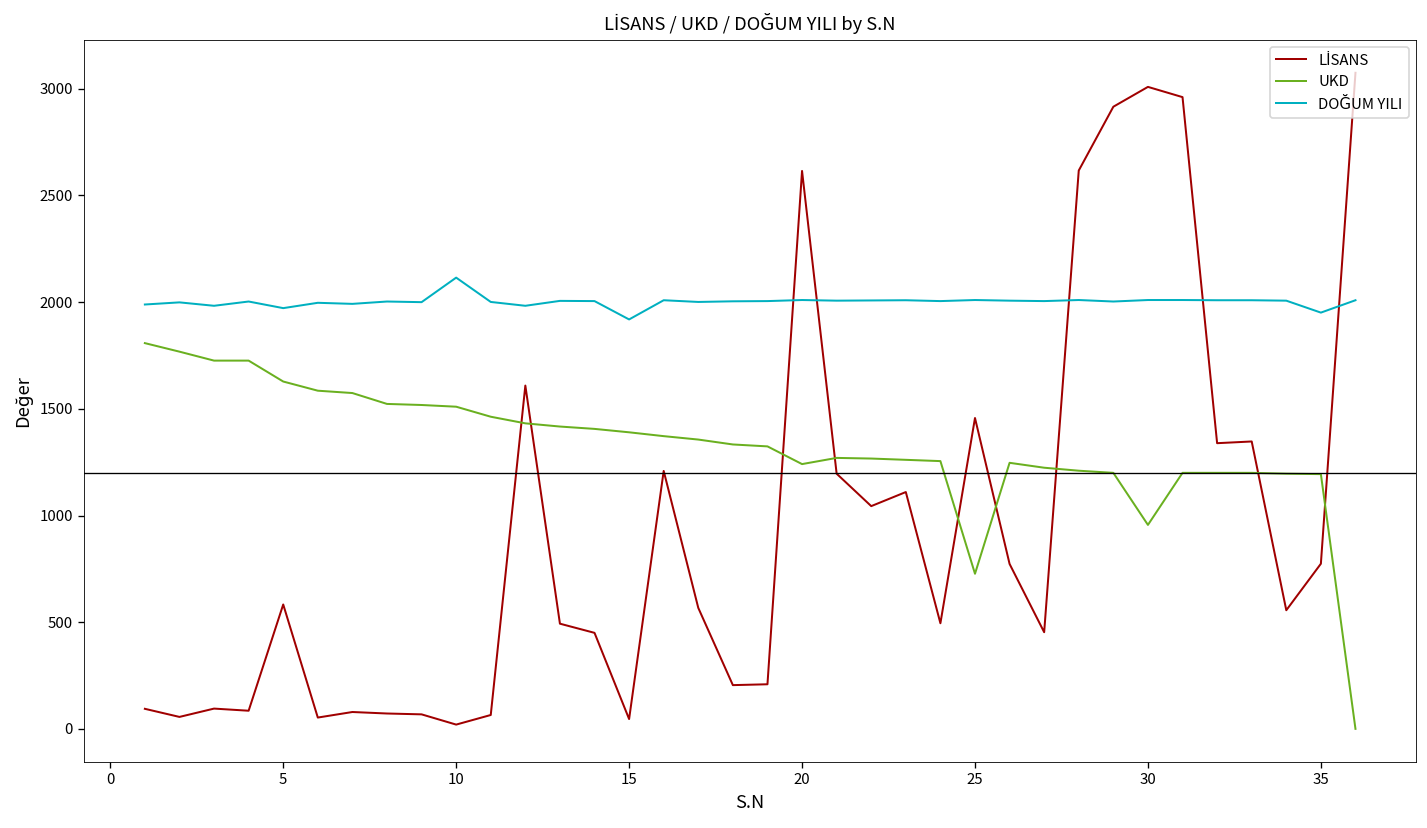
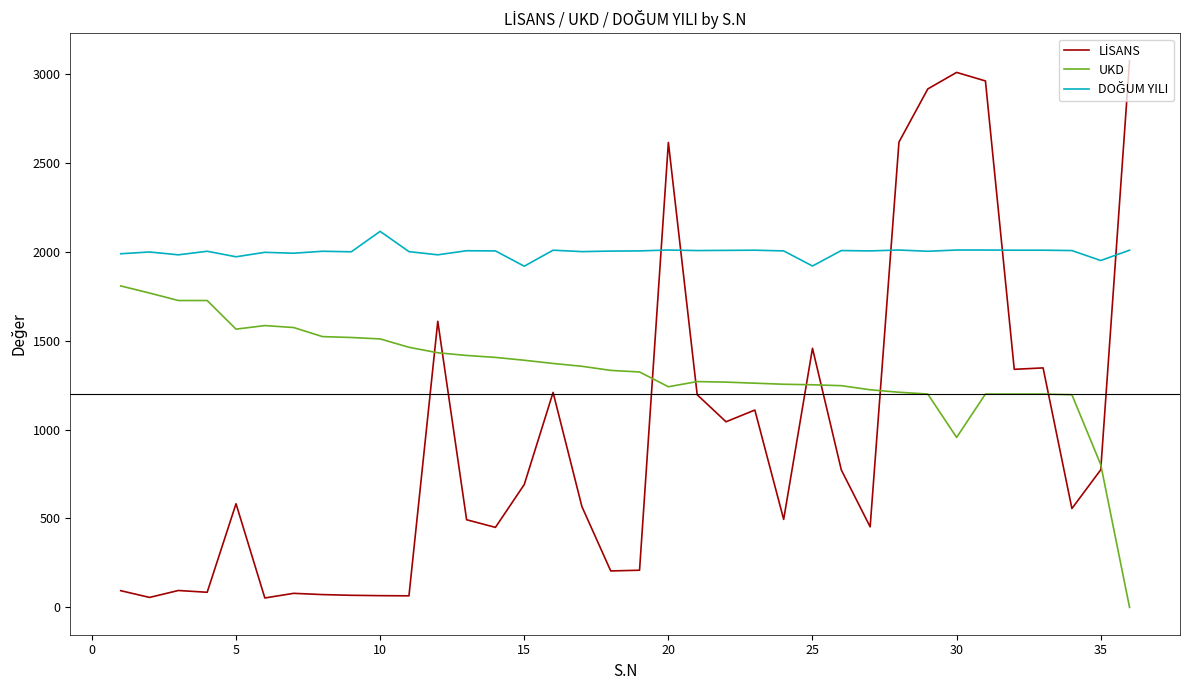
UKD, 5: 1630 -> 1570
LİSANS, 10: 20 -> 70
LİSANS, 15: 50 -> 690
UKD, 25: 730 -> 1250
DOĞUM YILI, 25: 2010 -> 1920
UKD, 35: 1190 -> 800
